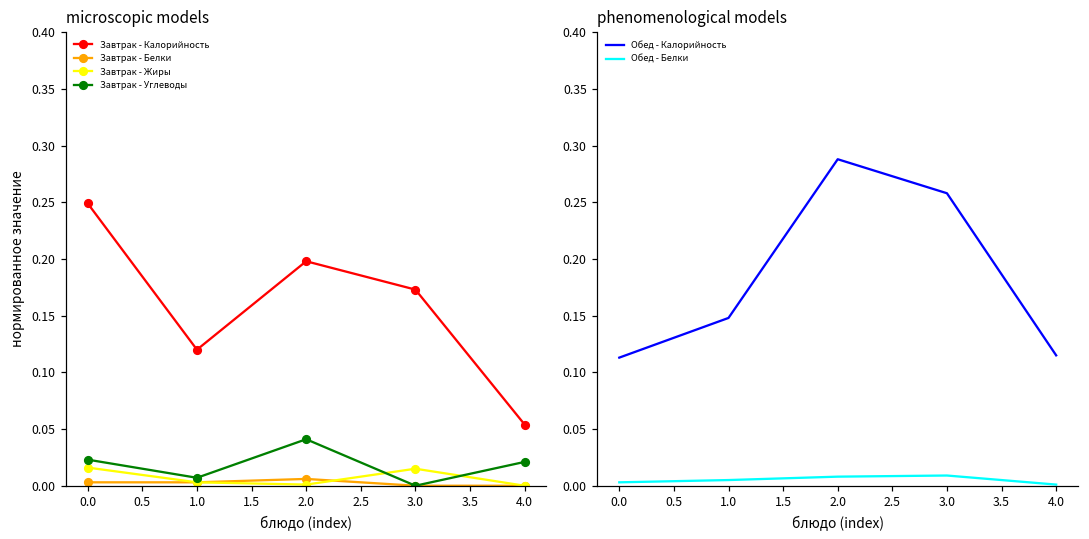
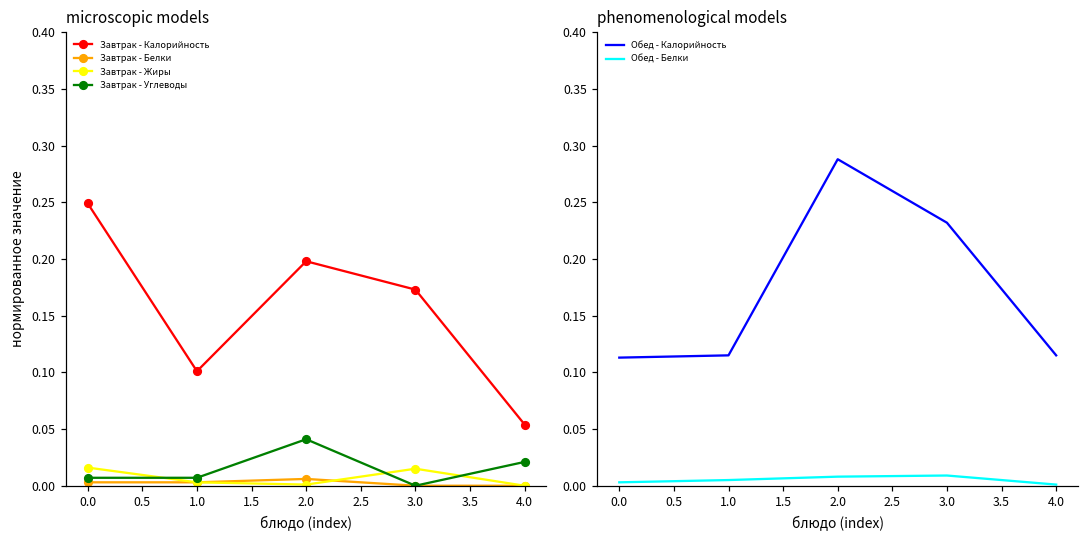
microscopic models, Завтрак - Углеводы, 0.0: 0.023 -> 0.007
microscopic models, Завтрак - Калорийность, 1.0: 0.120 -> 0.101
phenomenological models, Обед - Калорийность, 1.0: 0.148 -> 0.115
phenomenological models, Обед - Калорийность, 3.0: 0.258 -> 0.232
